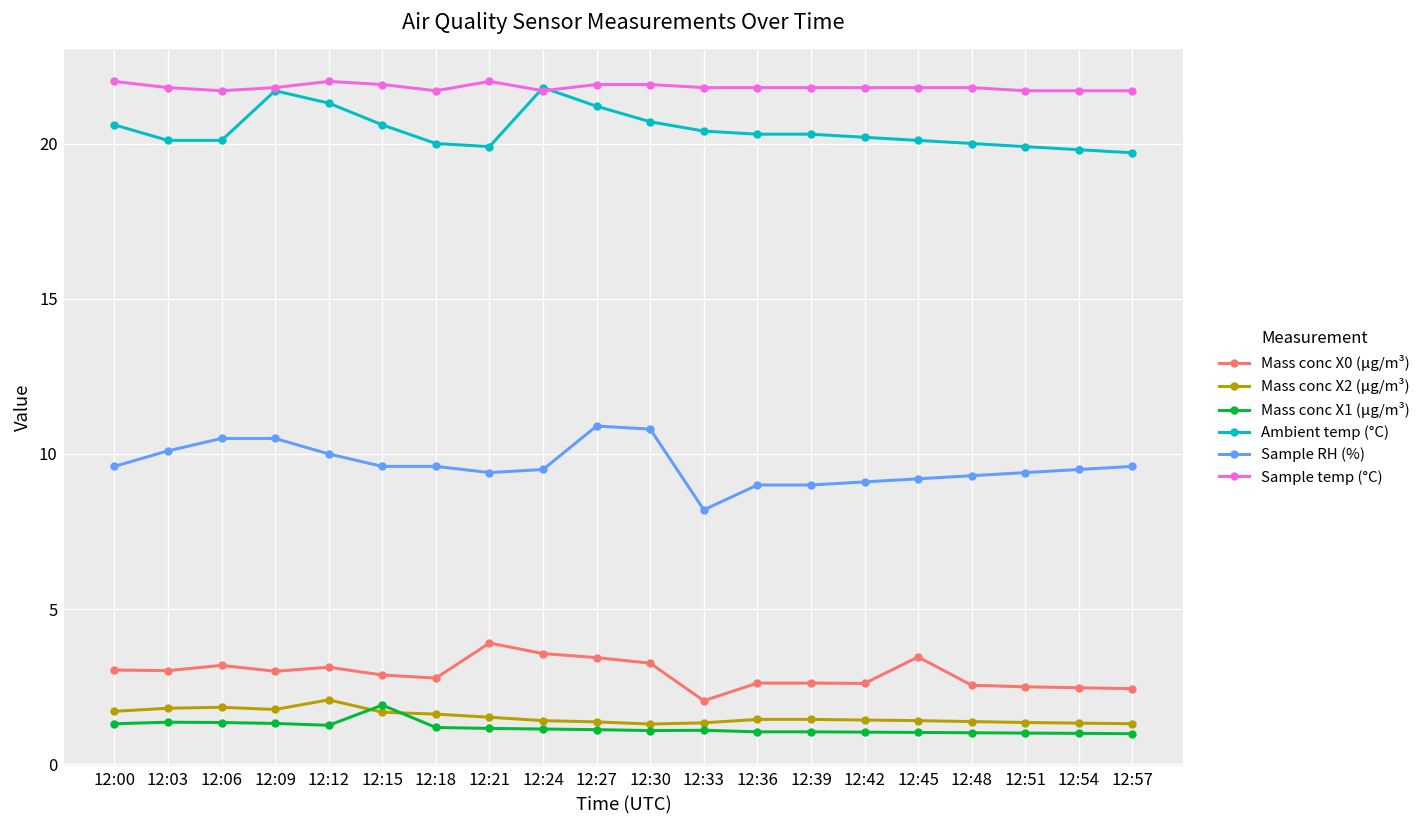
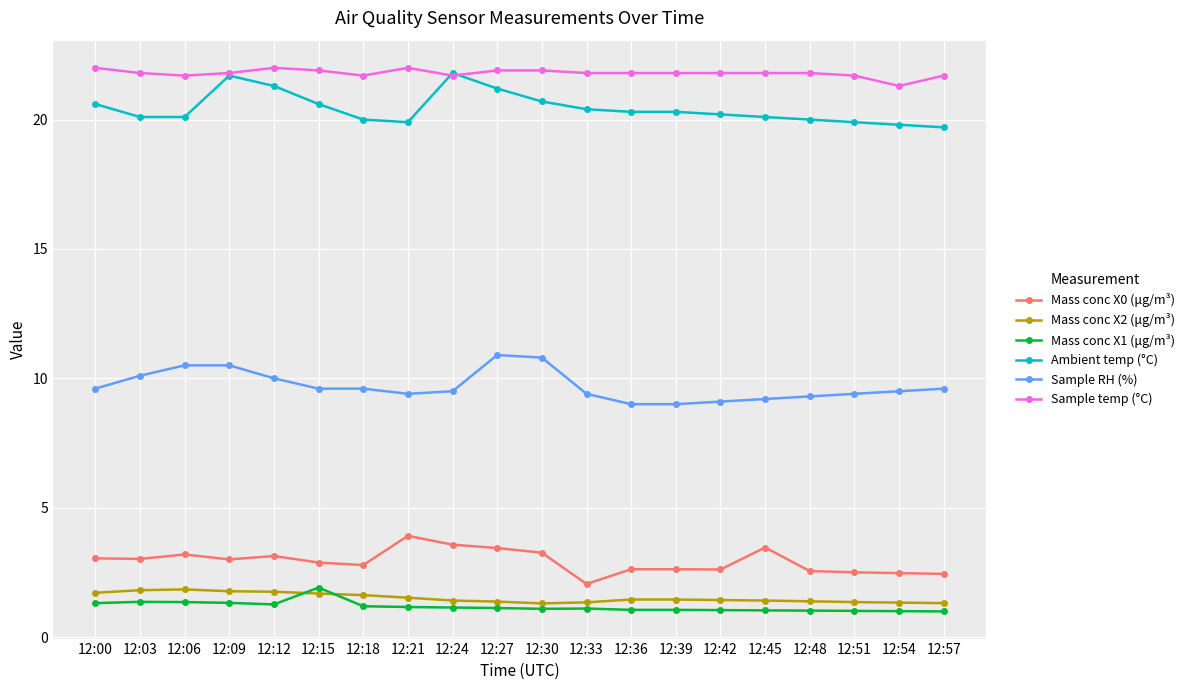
Mass conc X2 (μg/m³), 12:12: 2.1 -> 1.8
Sample RH (%), 12:33: 8.2 -> 9.4
Sample temp (°C), 12:54: 21.7 -> 21.3
